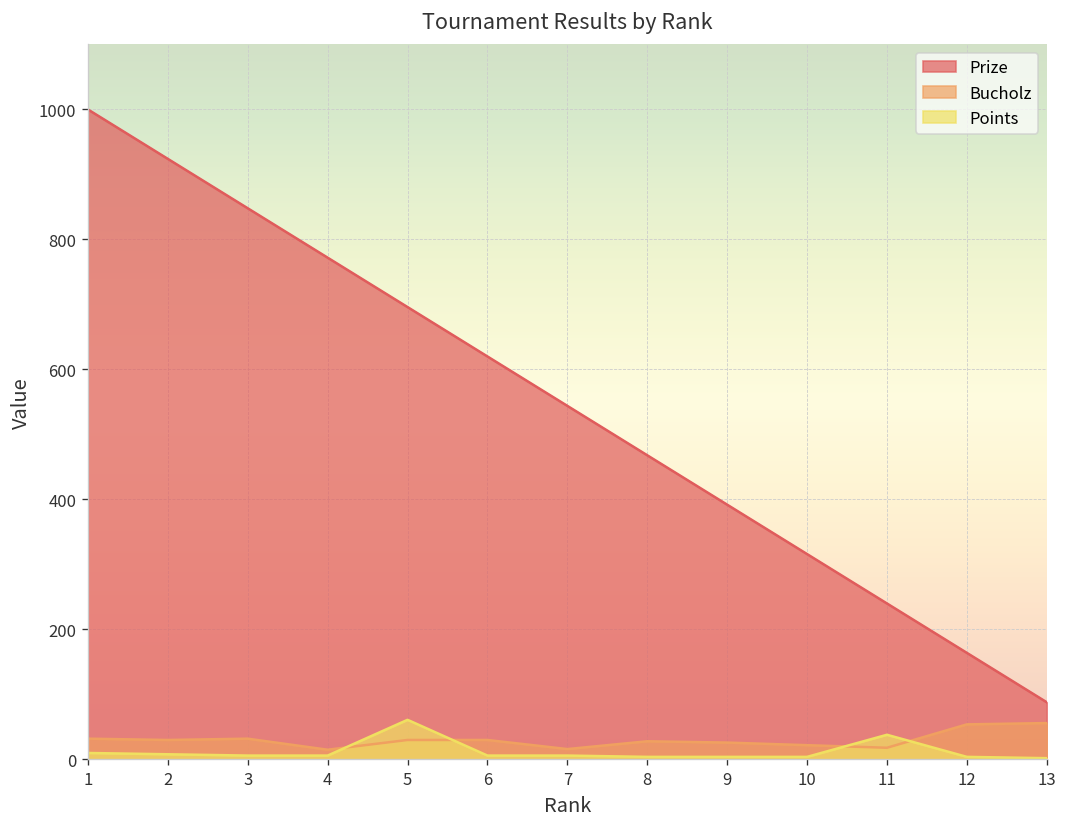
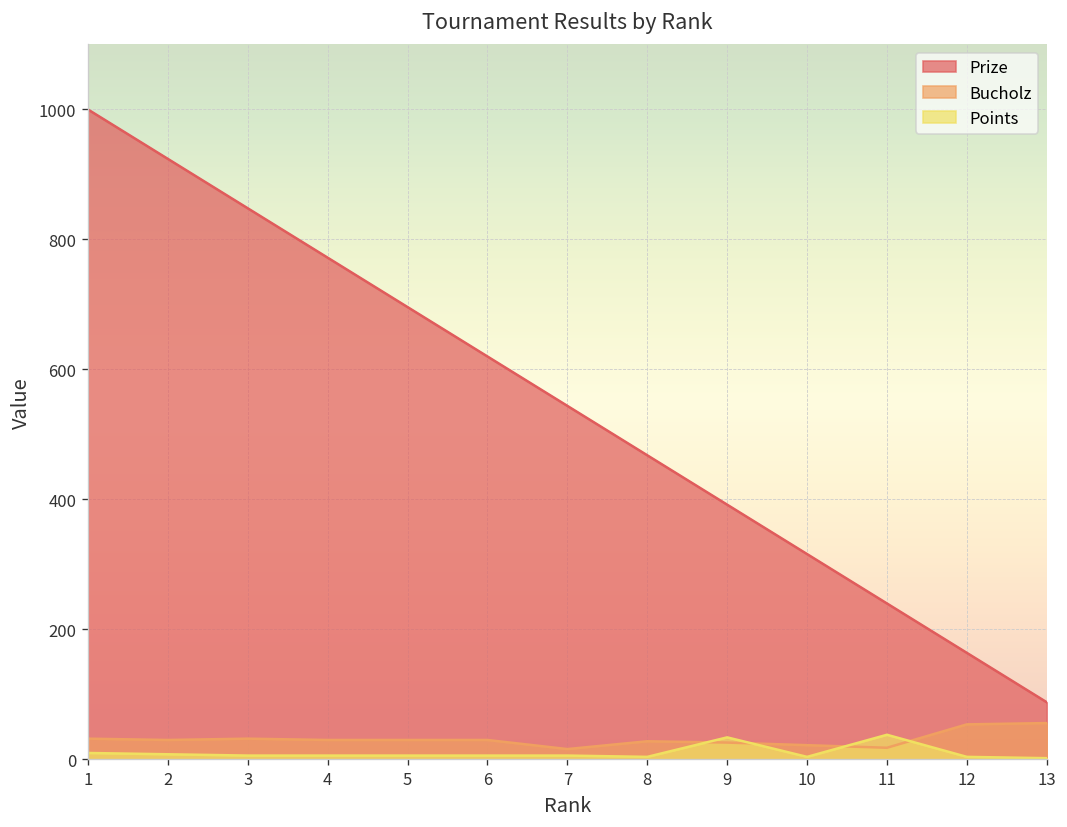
Bucholz, 4: 20 -> 30
Points, 5: 60 -> 10
Points, 9: 0 -> 30
